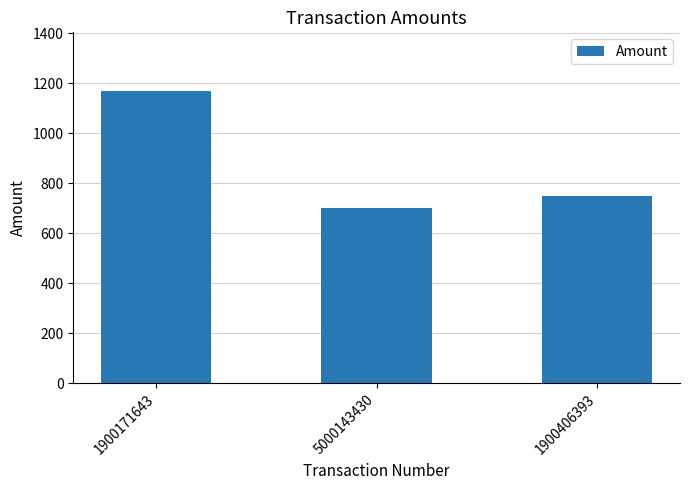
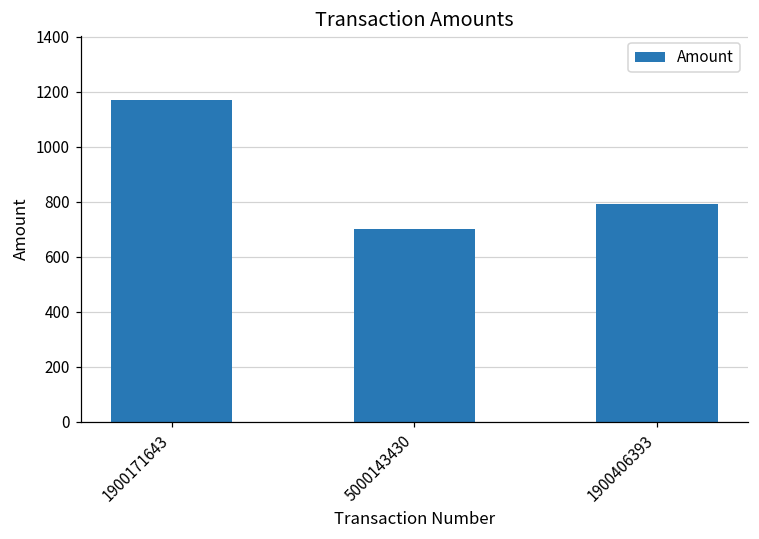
1900406393: 750 -> 790
